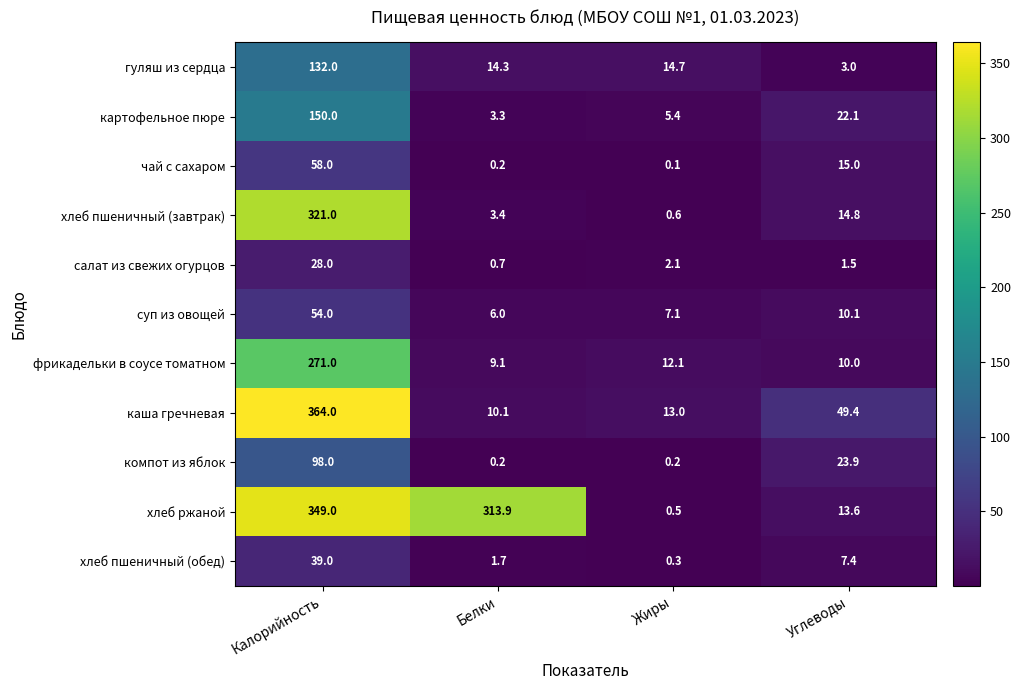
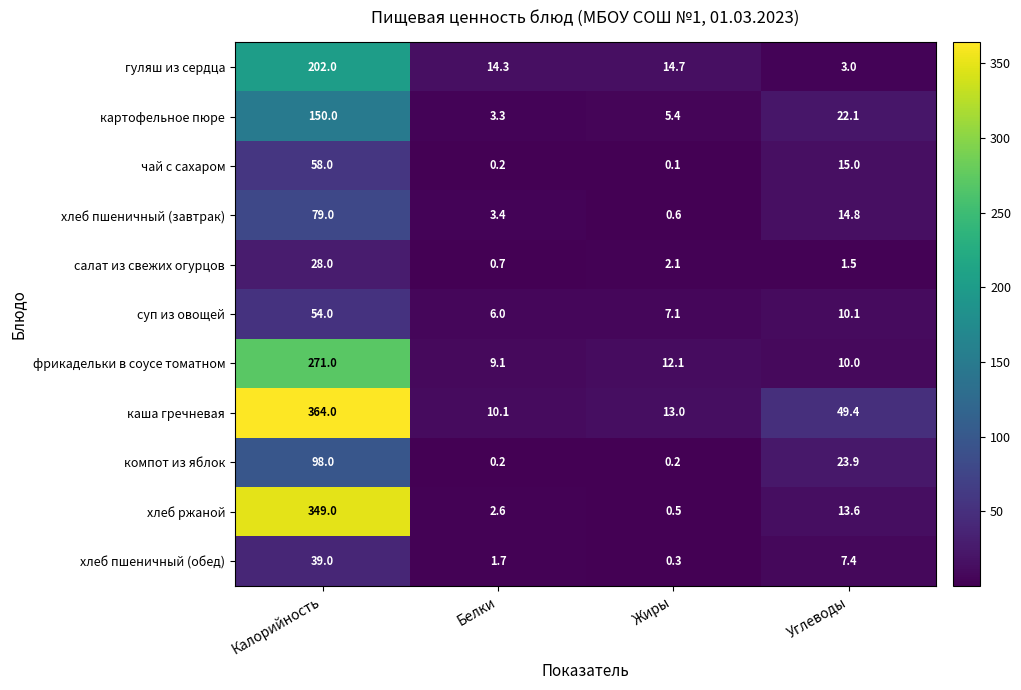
гуляш из сердца, Калорийность: 132.0 -> 202.0
хлеб пшеничный (завтрак), Калорийность: 321.0 -> 79.0
хлеб ржаной, Белки: 313.9 -> 2.6
